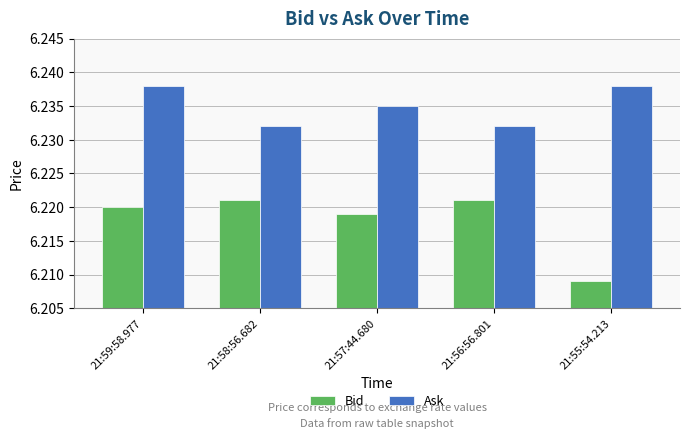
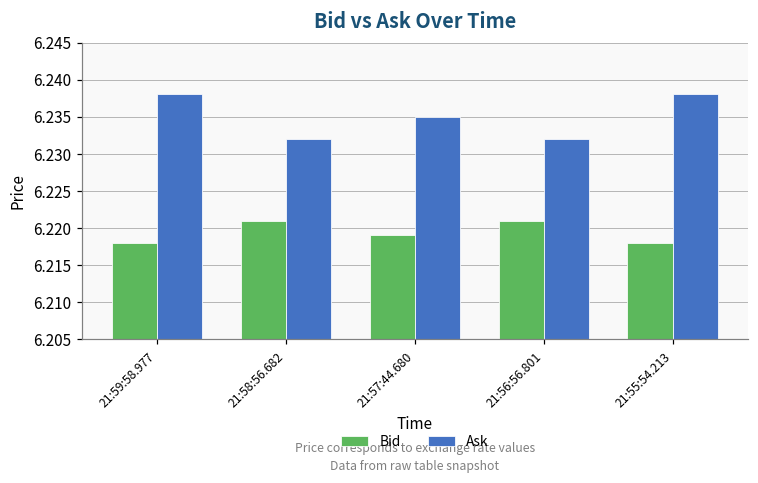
Bid, 21:59:58.977: 6.220 -> 6.218
Bid, 21:55:54.213: 6.209 -> 6.218
